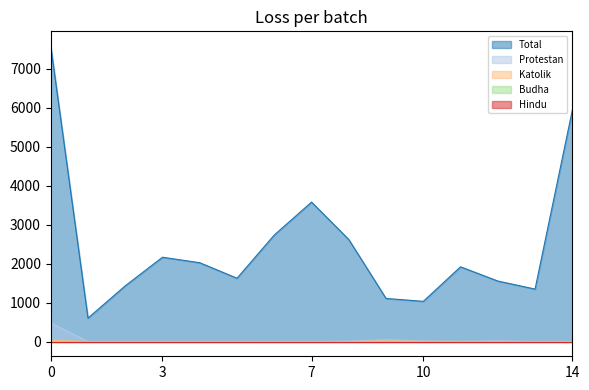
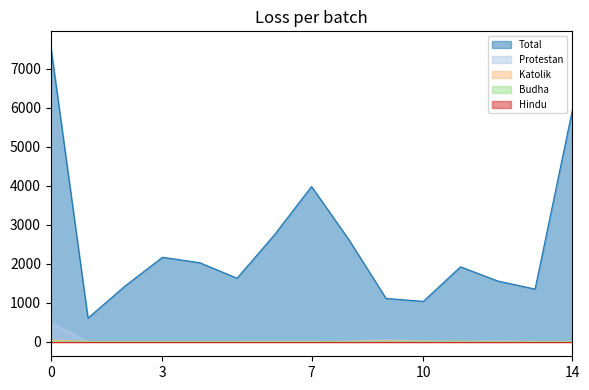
Total, 7: 3600 -> 4000
